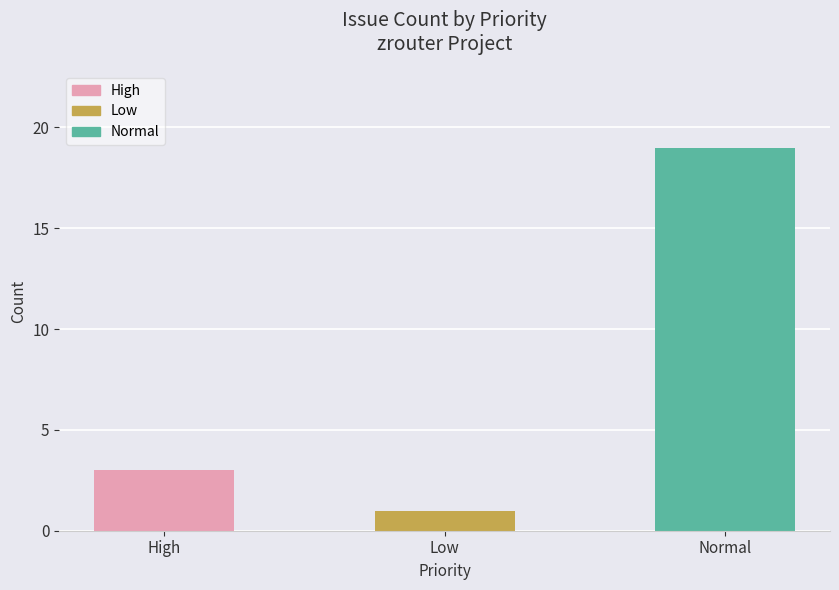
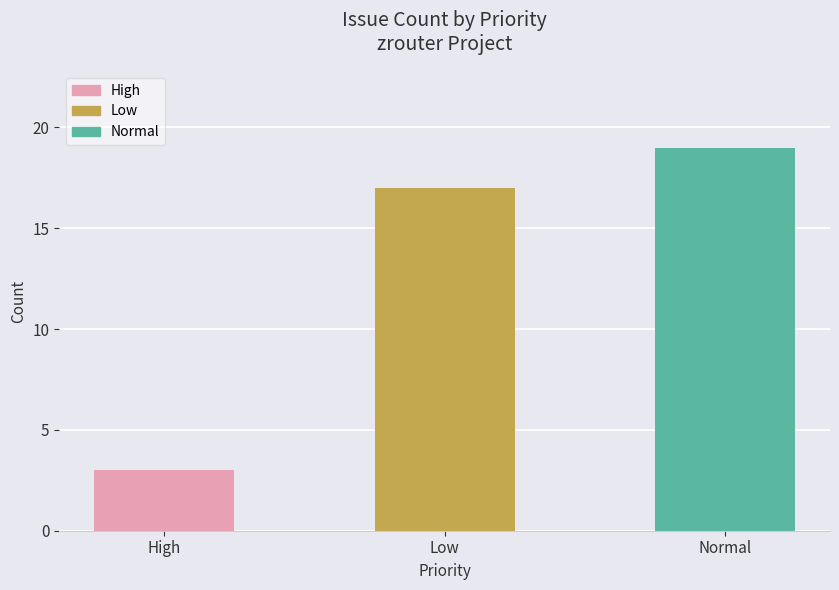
Low: 1 -> 17
